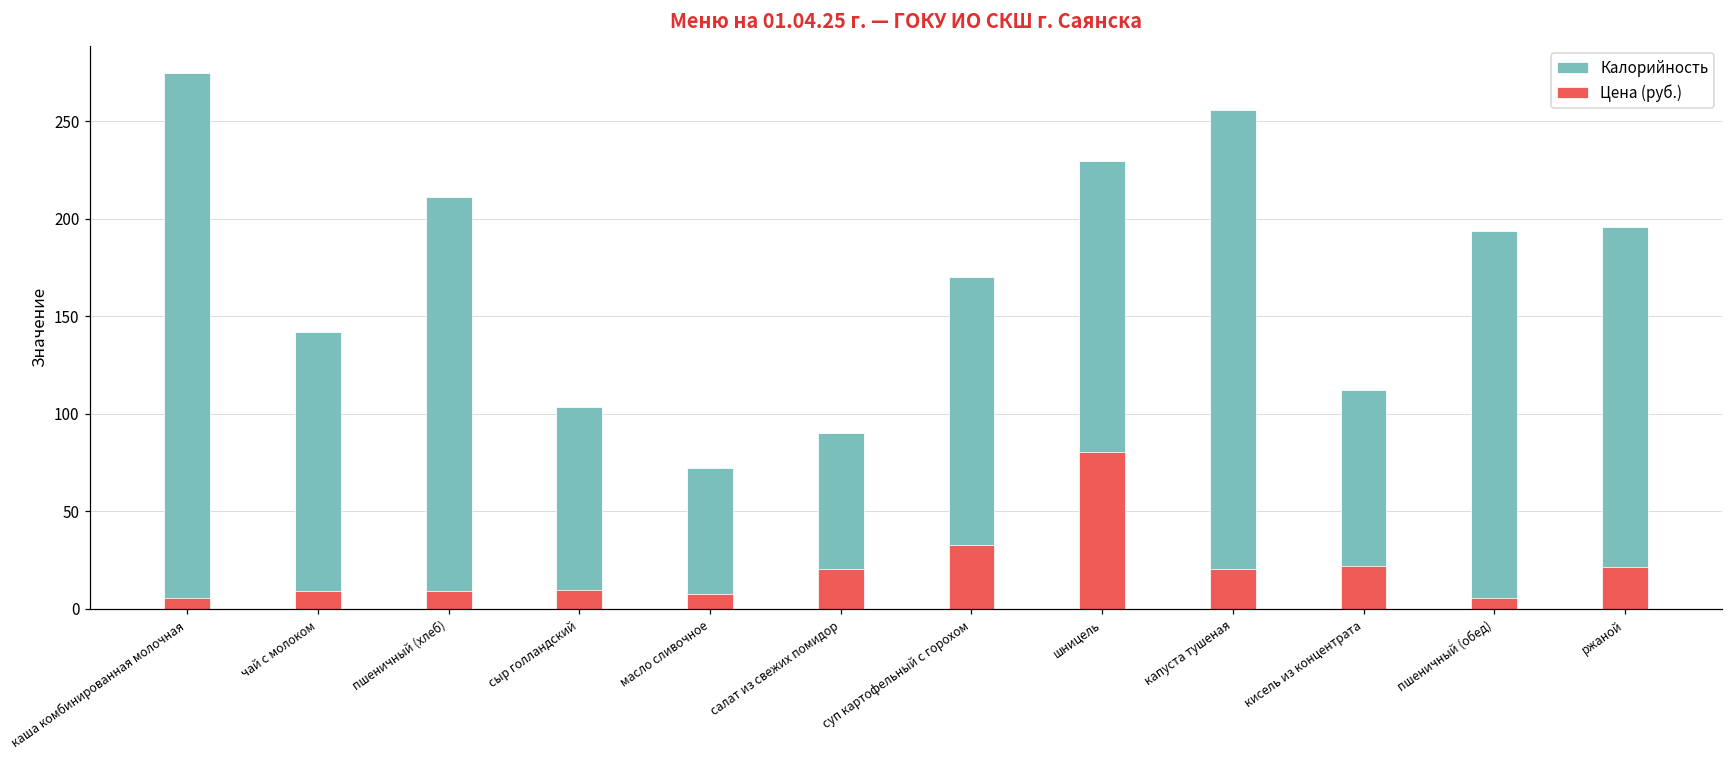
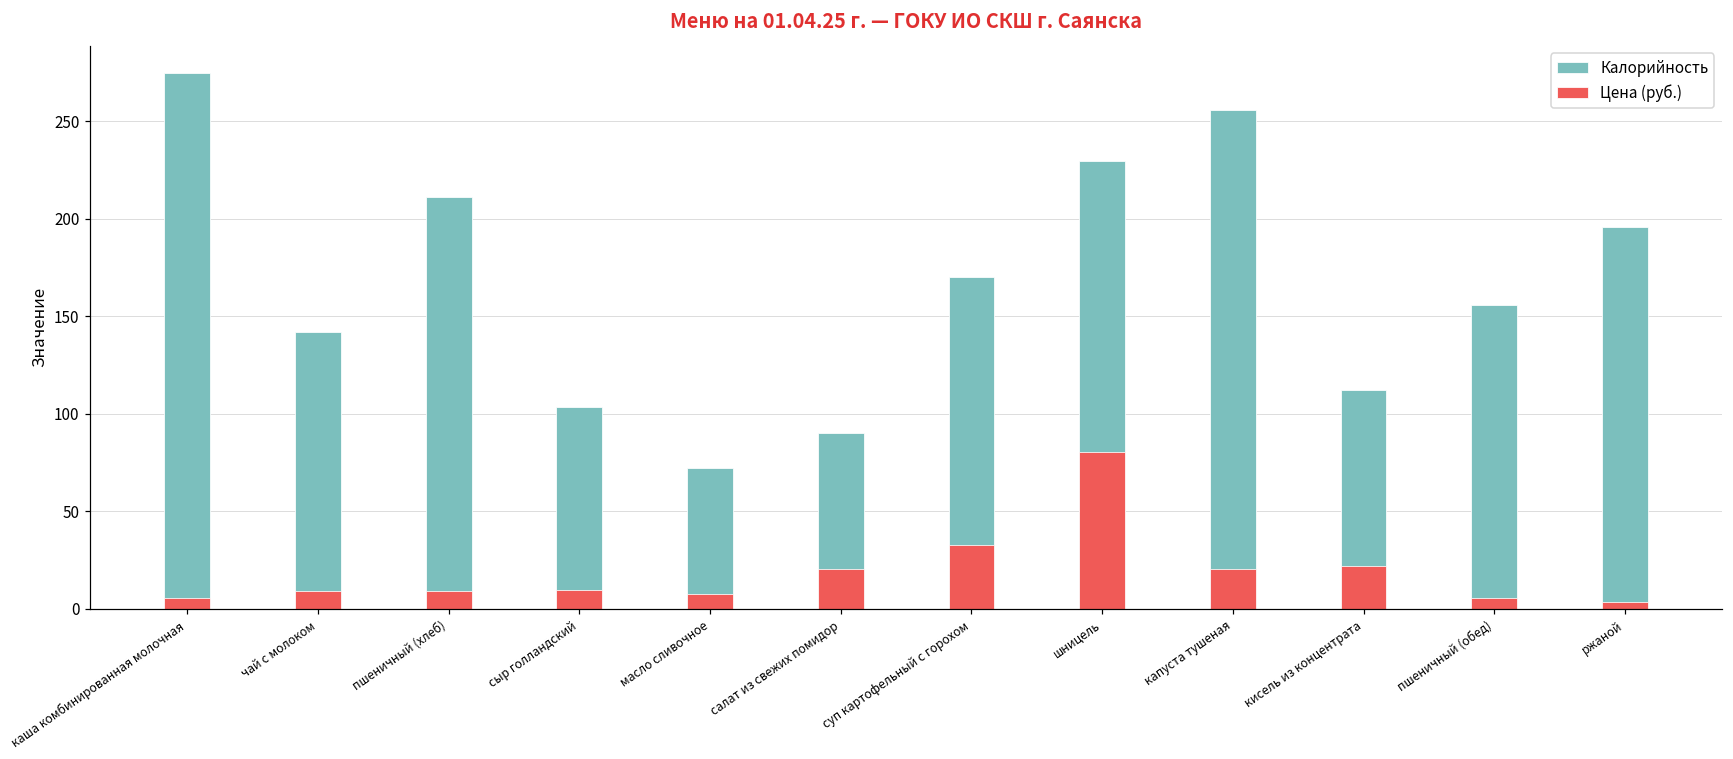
Калорийность, пшеничный (обед): 194 -> 156
Цена (руб.), ржаной: 22 -> 3
